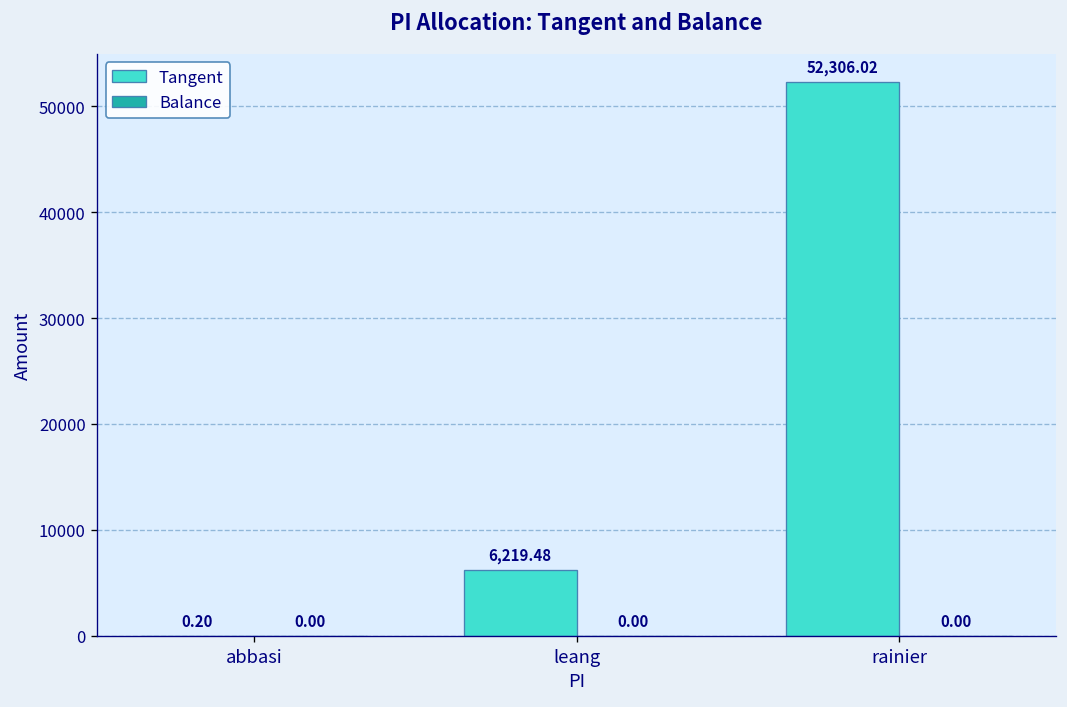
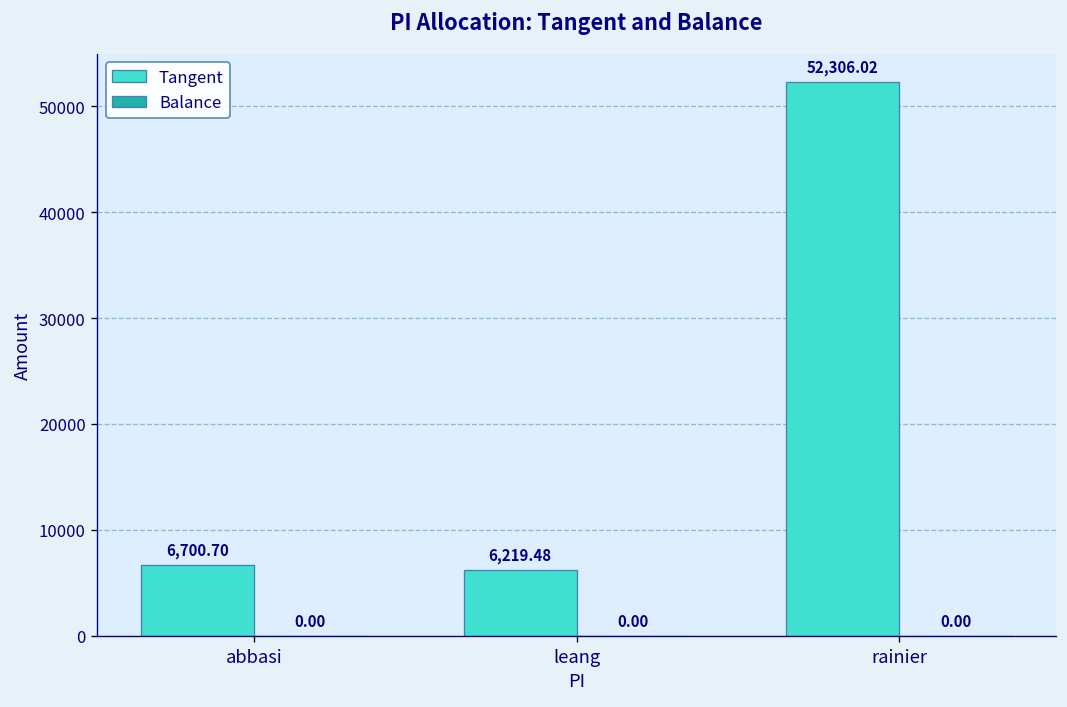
Tangent, abbasi: 0.20 -> 6,700.70
